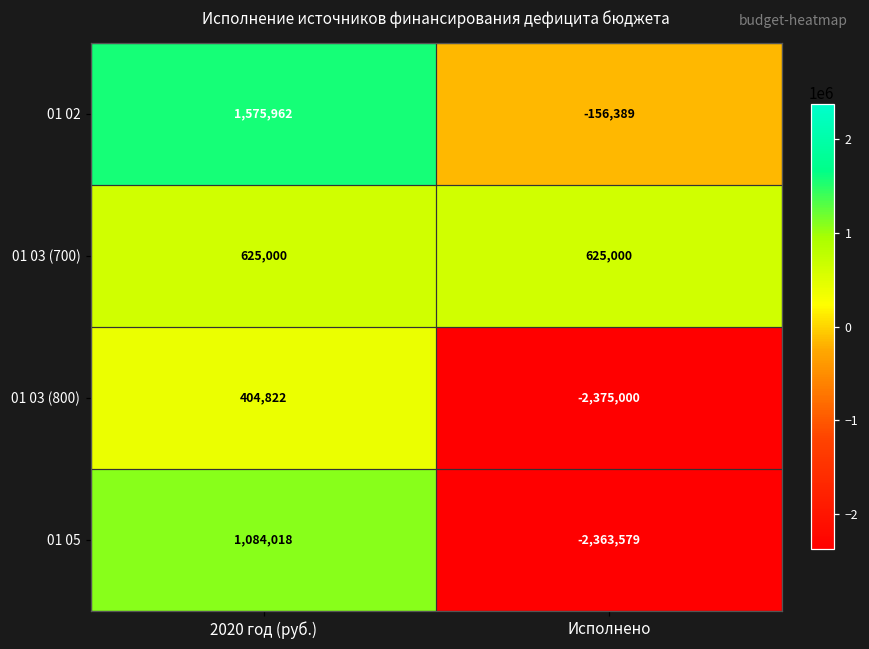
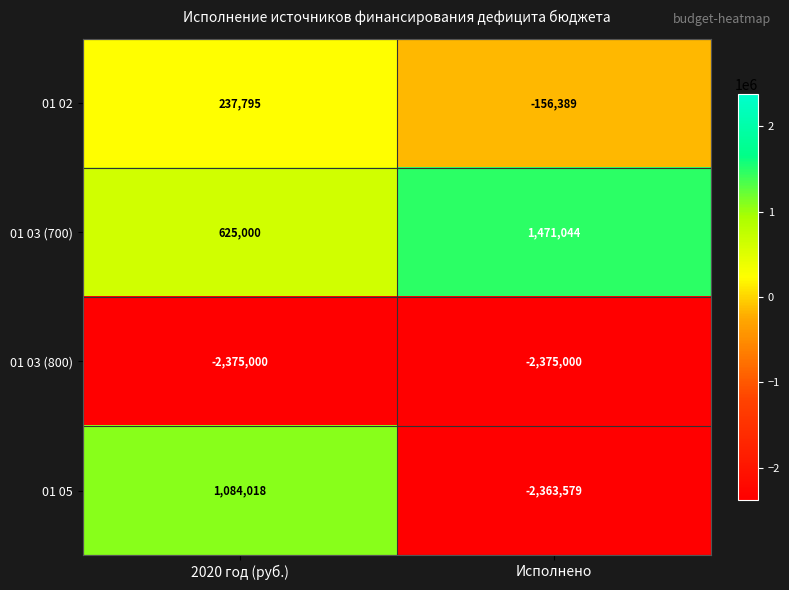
01 02, 2020 год (руб.): 1,575,962 -> 237,795
01 03 (700), Исполнено: 625,000 -> 1,471,044
01 03 (800), 2020 год (руб.): 404,822 -> -2,375,000
